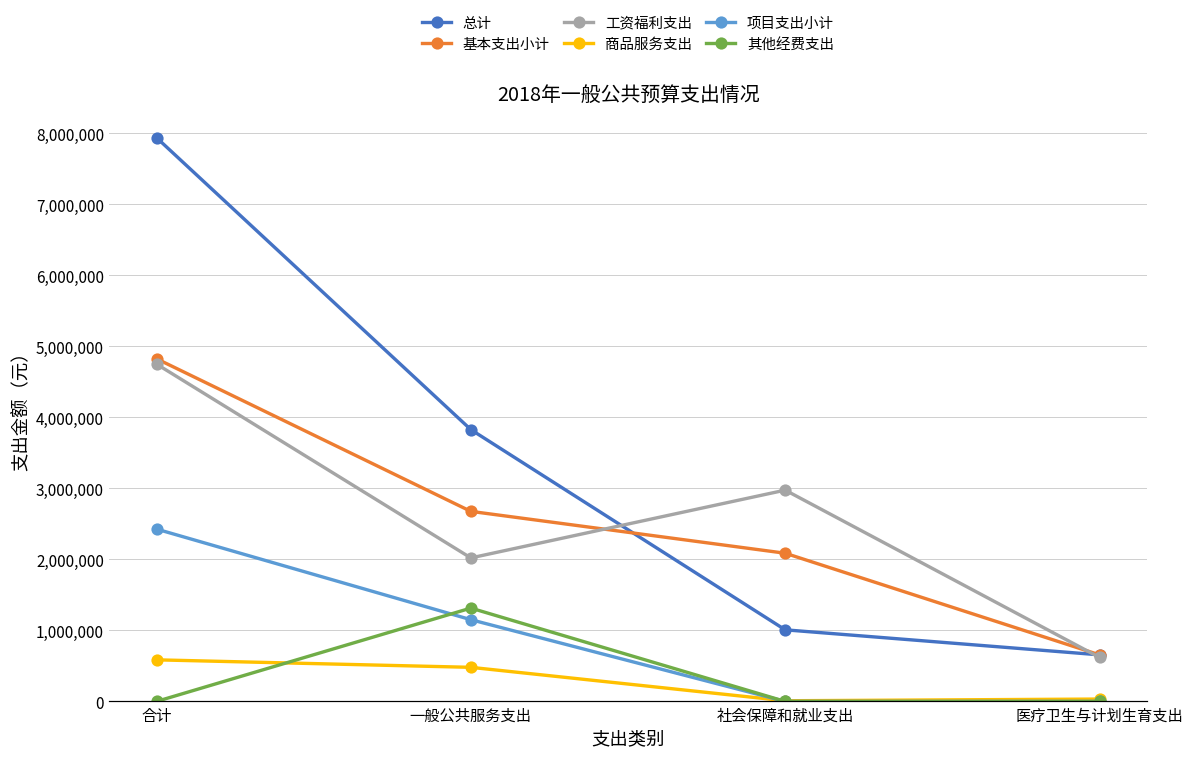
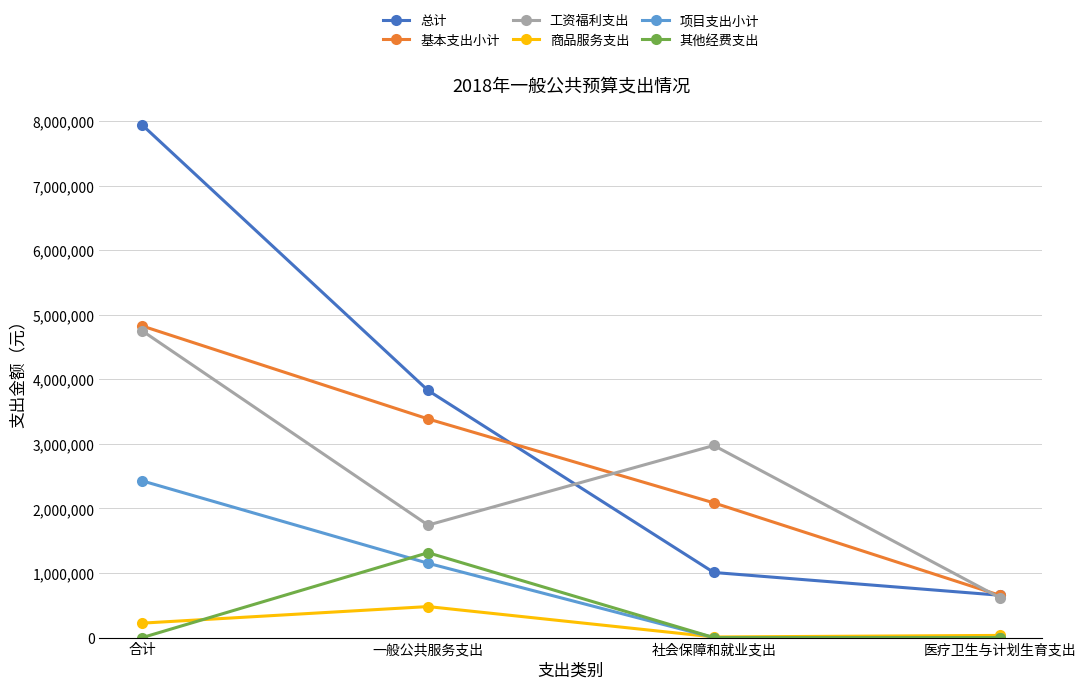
商品服务支出, 合计: 600,000 -> 200,000
基本支出小计, 一般公共服务支出: 2,700,000 -> 3,400,000
工资福利支出, 一般公共服务支出: 2,000,000 -> 1,700,000
